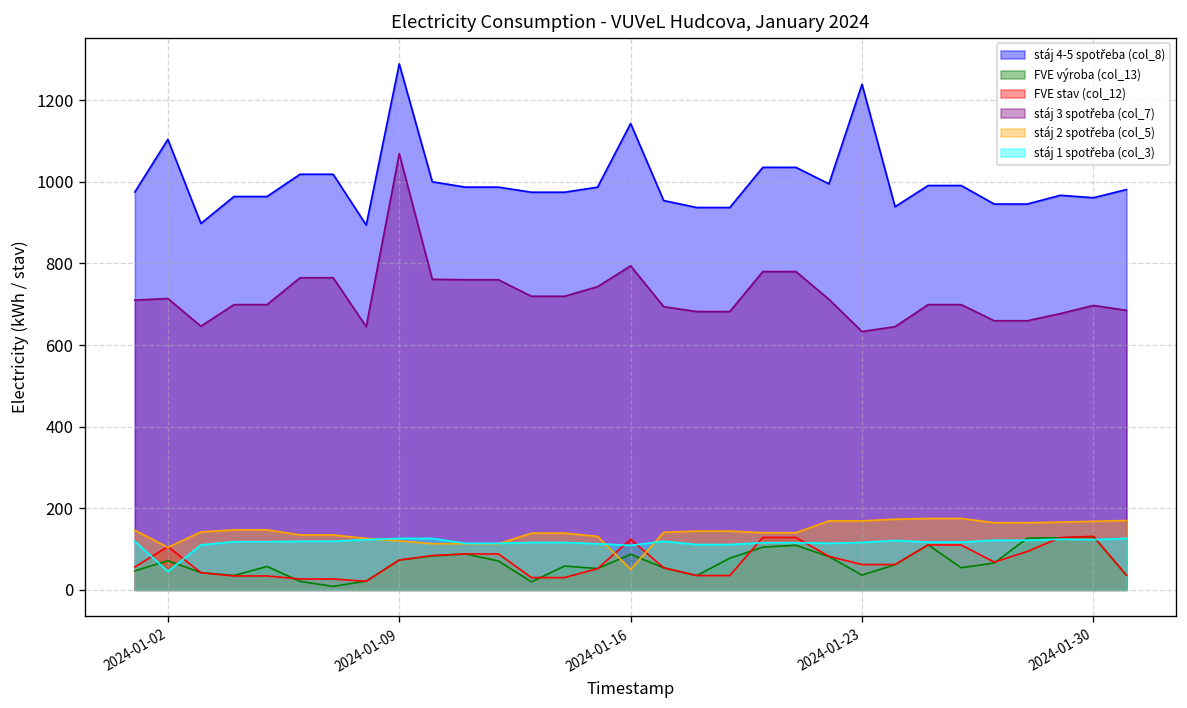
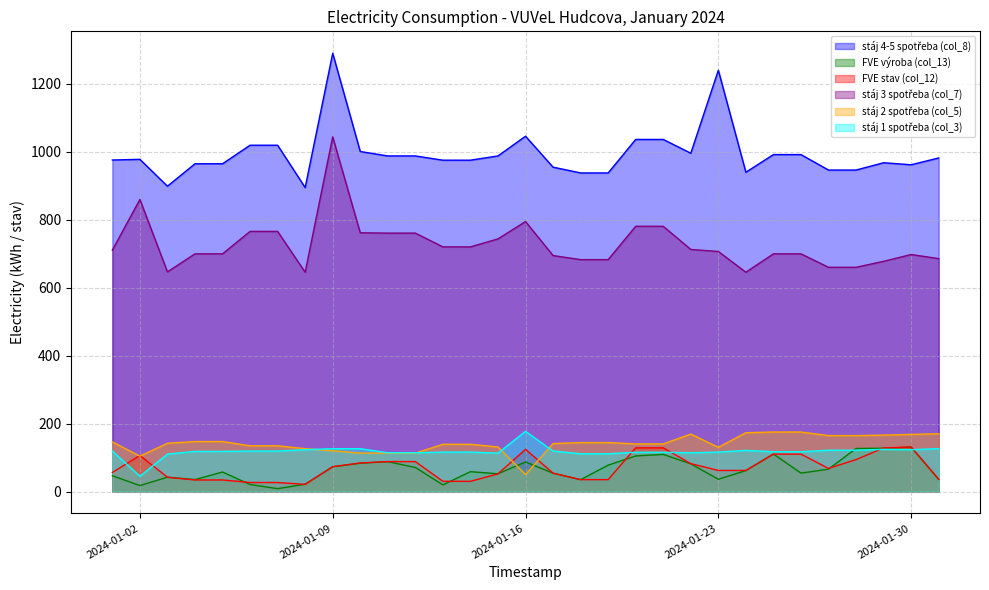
stáj 4-5 spotřeba (col_8), 2024-01-02: 1100 -> 980
FVE výroba (col_13), 2024-01-02: 70 -> 20
stáj 3 spotřeba (col_7), 2024-01-02: 710 -> 860
stáj 3 spotřeba (col_7), 2024-01-09: 1070 -> 1040
stáj 4-5 spotřeba (col_8), 2024-01-16: 1140 -> 1050
stáj 1 spotřeba (col_3), 2024-01-16: 110 -> 180
stáj 3 spotřeba (col_7), 2024-01-23: 630 -> 710
stáj 2 spotřeba (col_5), 2024-01-23: 170 -> 130
